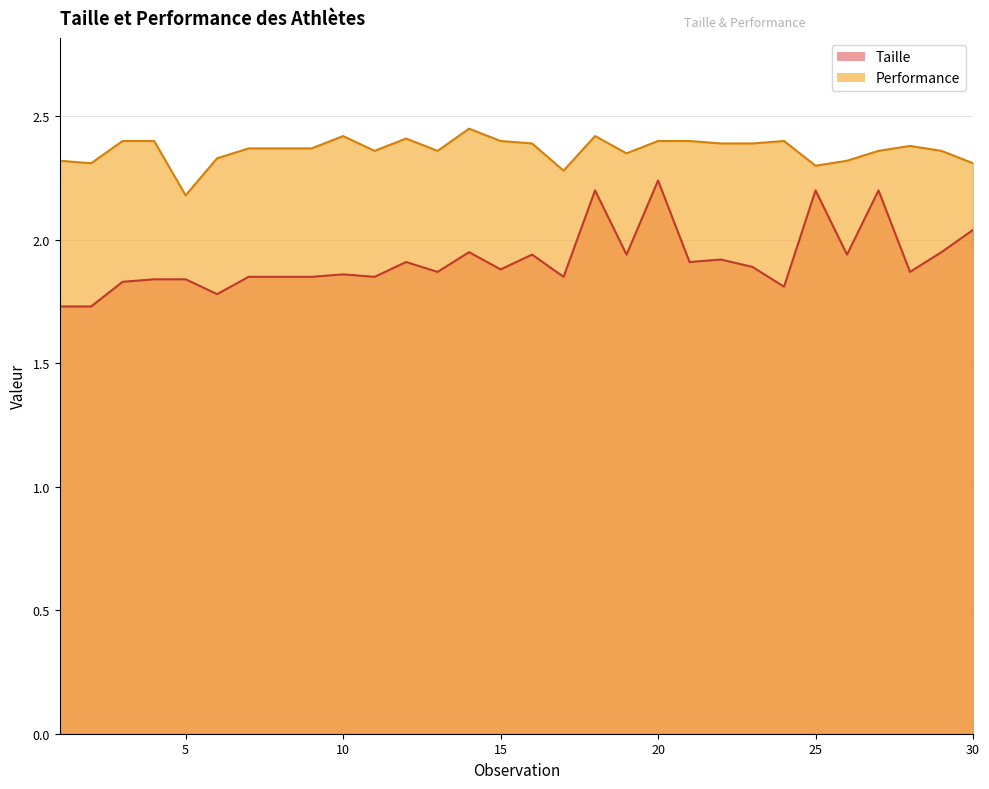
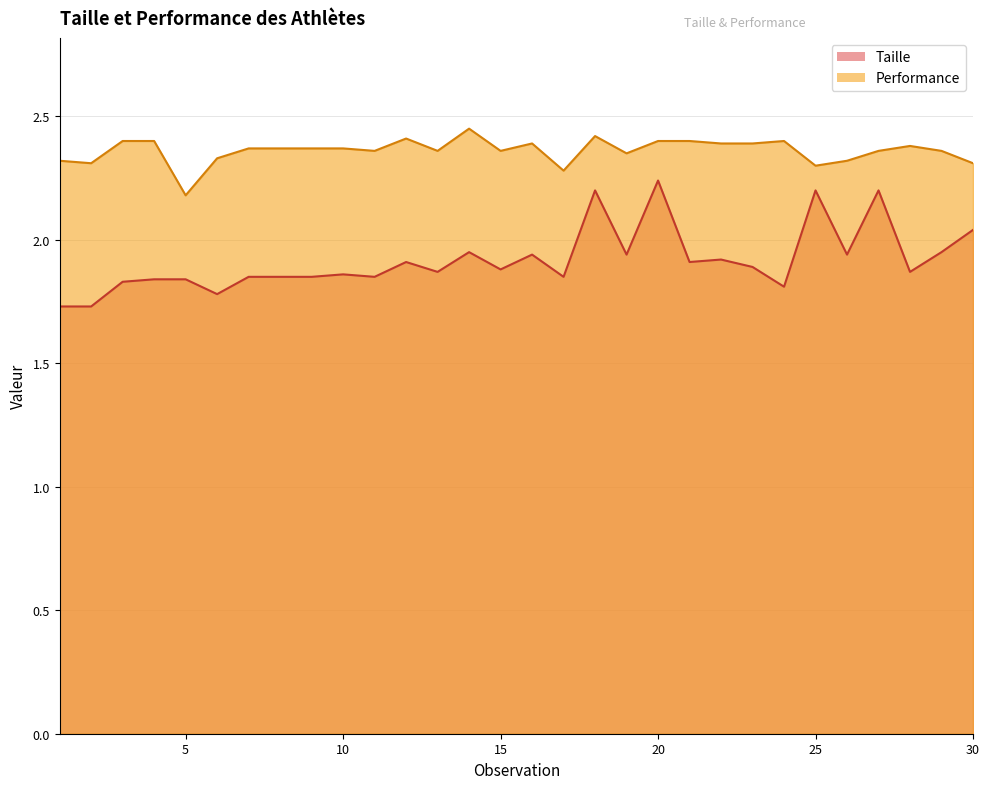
Performance, 10: 2.42 -> 2.37
Performance, 15: 2.40 -> 2.36
